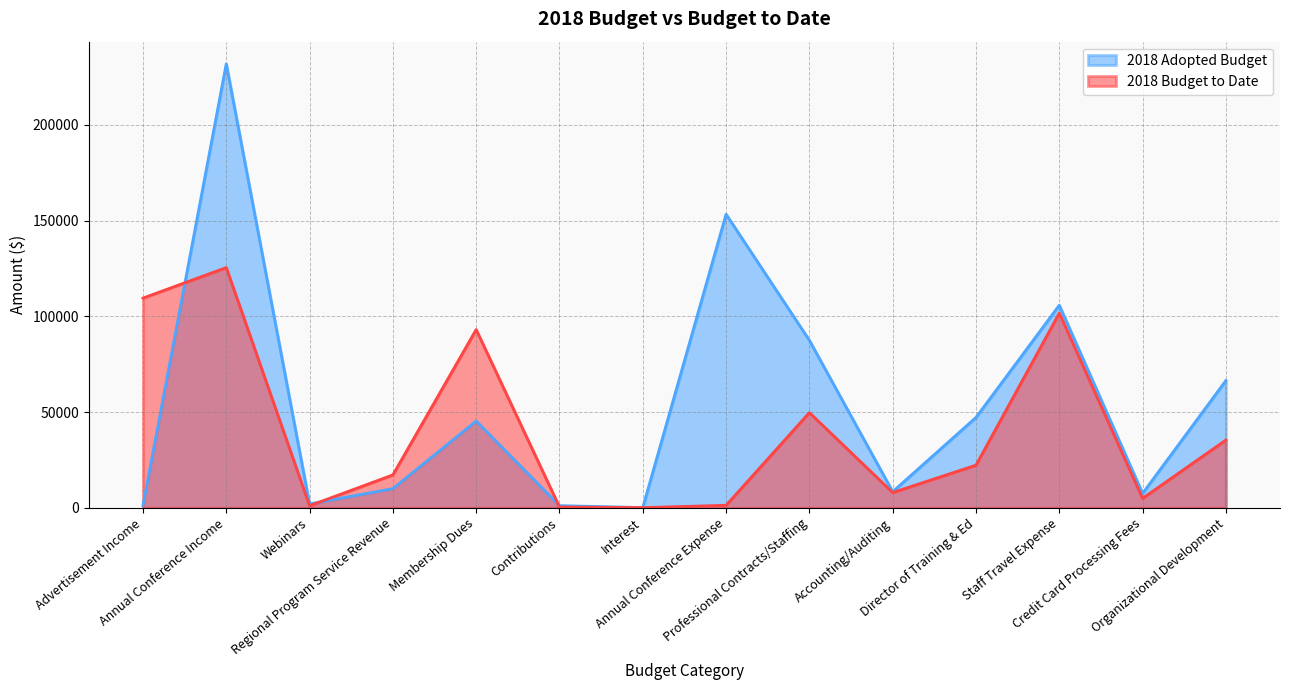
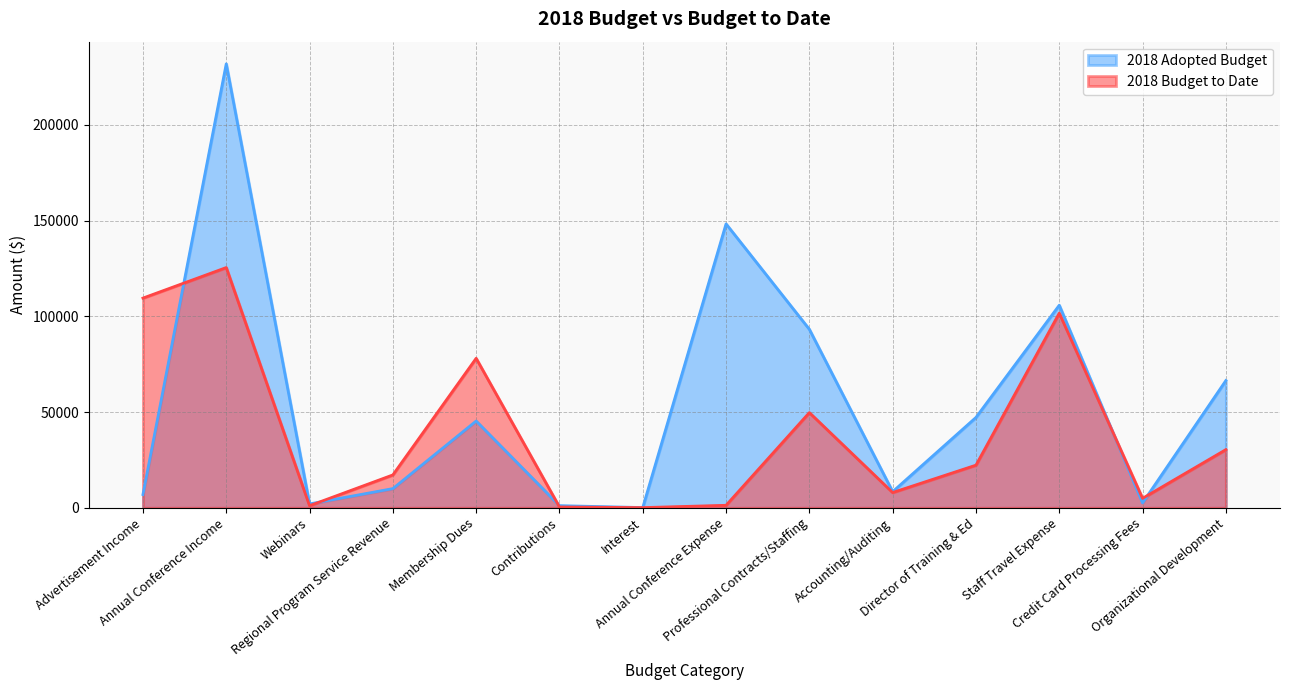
2018 Adopted Budget, Advertisement Income: 1000 -> 7000
2018 Budget to Date, Membership Dues: 93000 -> 78000
2018 Adopted Budget, Annual Conference Expense: 153000 -> 148000
2018 Adopted Budget, Professional Contracts/Staffing: 87000 -> 93000
2018 Adopted Budget, Credit Card Processing Fees: 8000 -> 3000
2018 Budget to Date, Organizational Development: 35000 -> 30000
